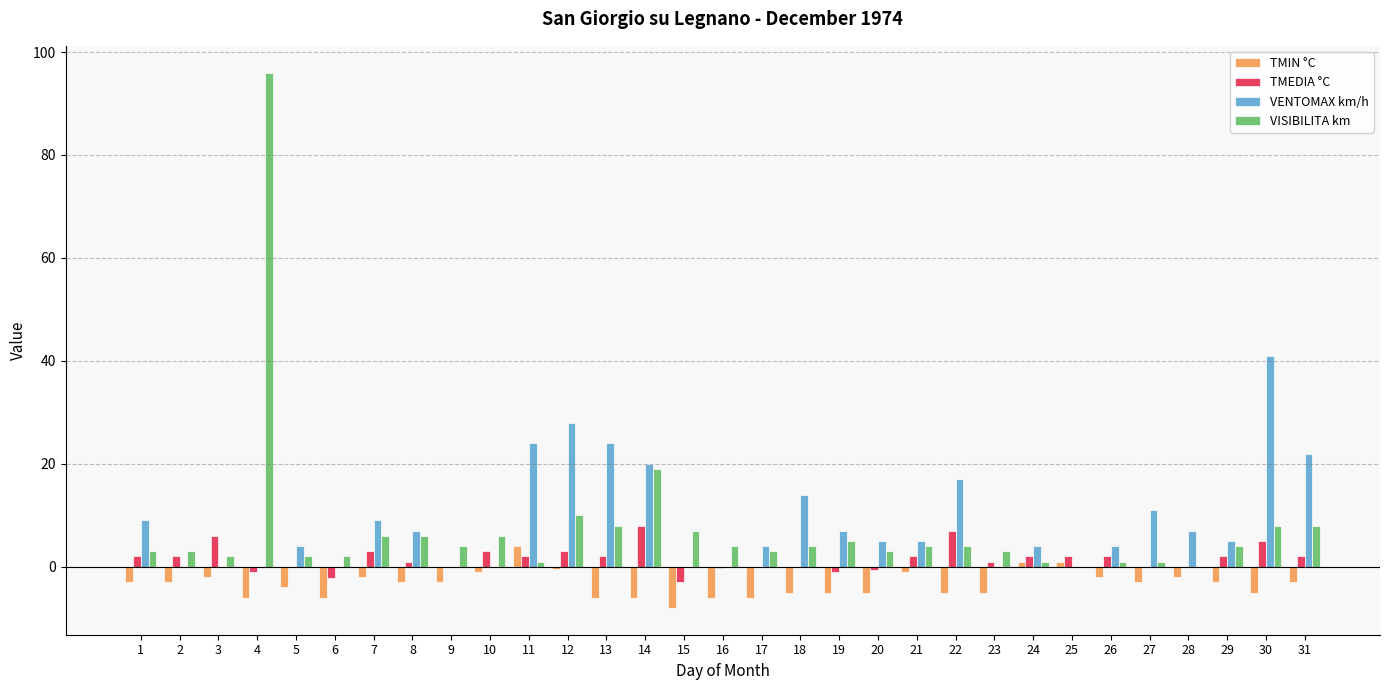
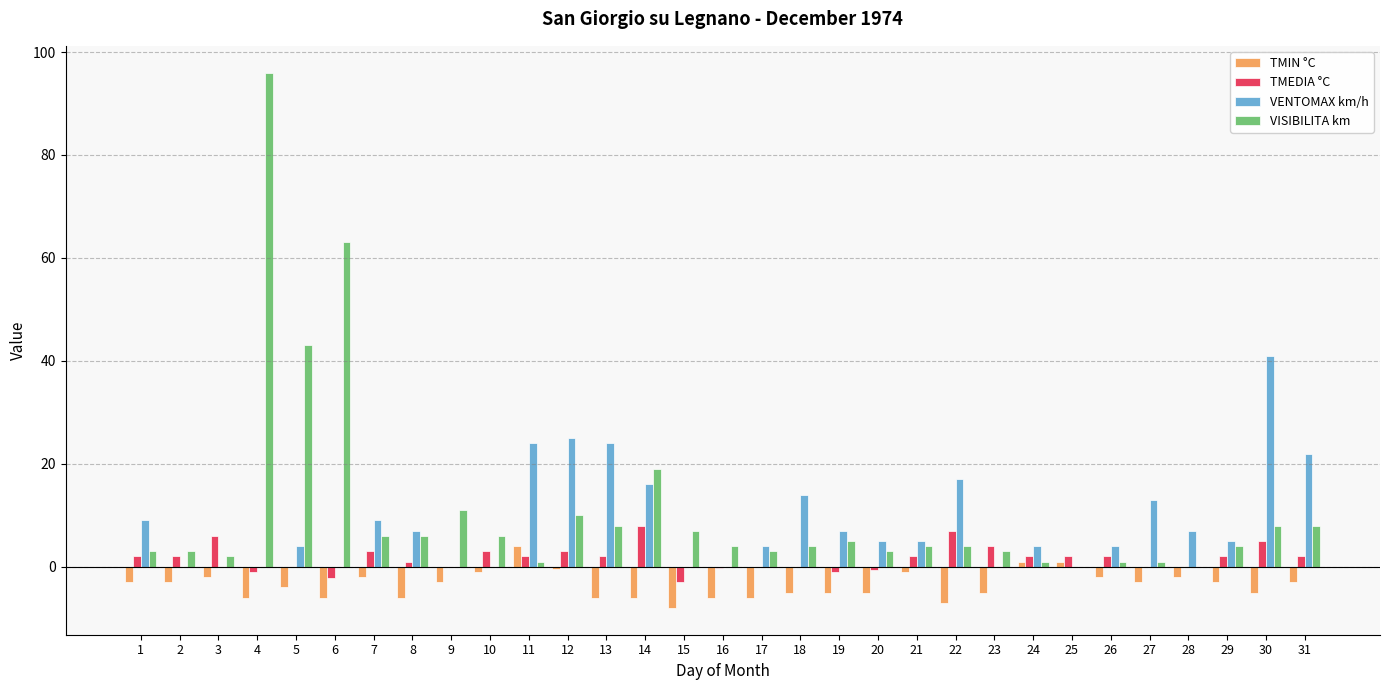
VISIBILITA km, 5: 2 -> 43
VISIBILITA km, 6: 2 -> 63
TMIN °C, 8: -3 -> -6
VISIBILITA km, 9: 4 -> 11
VENTOMAX km/h, 12: 28 -> 25
VENTOMAX km/h, 14: 20 -> 16
TMIN °C, 22: -5 -> -7
TMEDIA °C, 23: 1 -> 4
VENTOMAX km/h, 27: 11 -> 13
